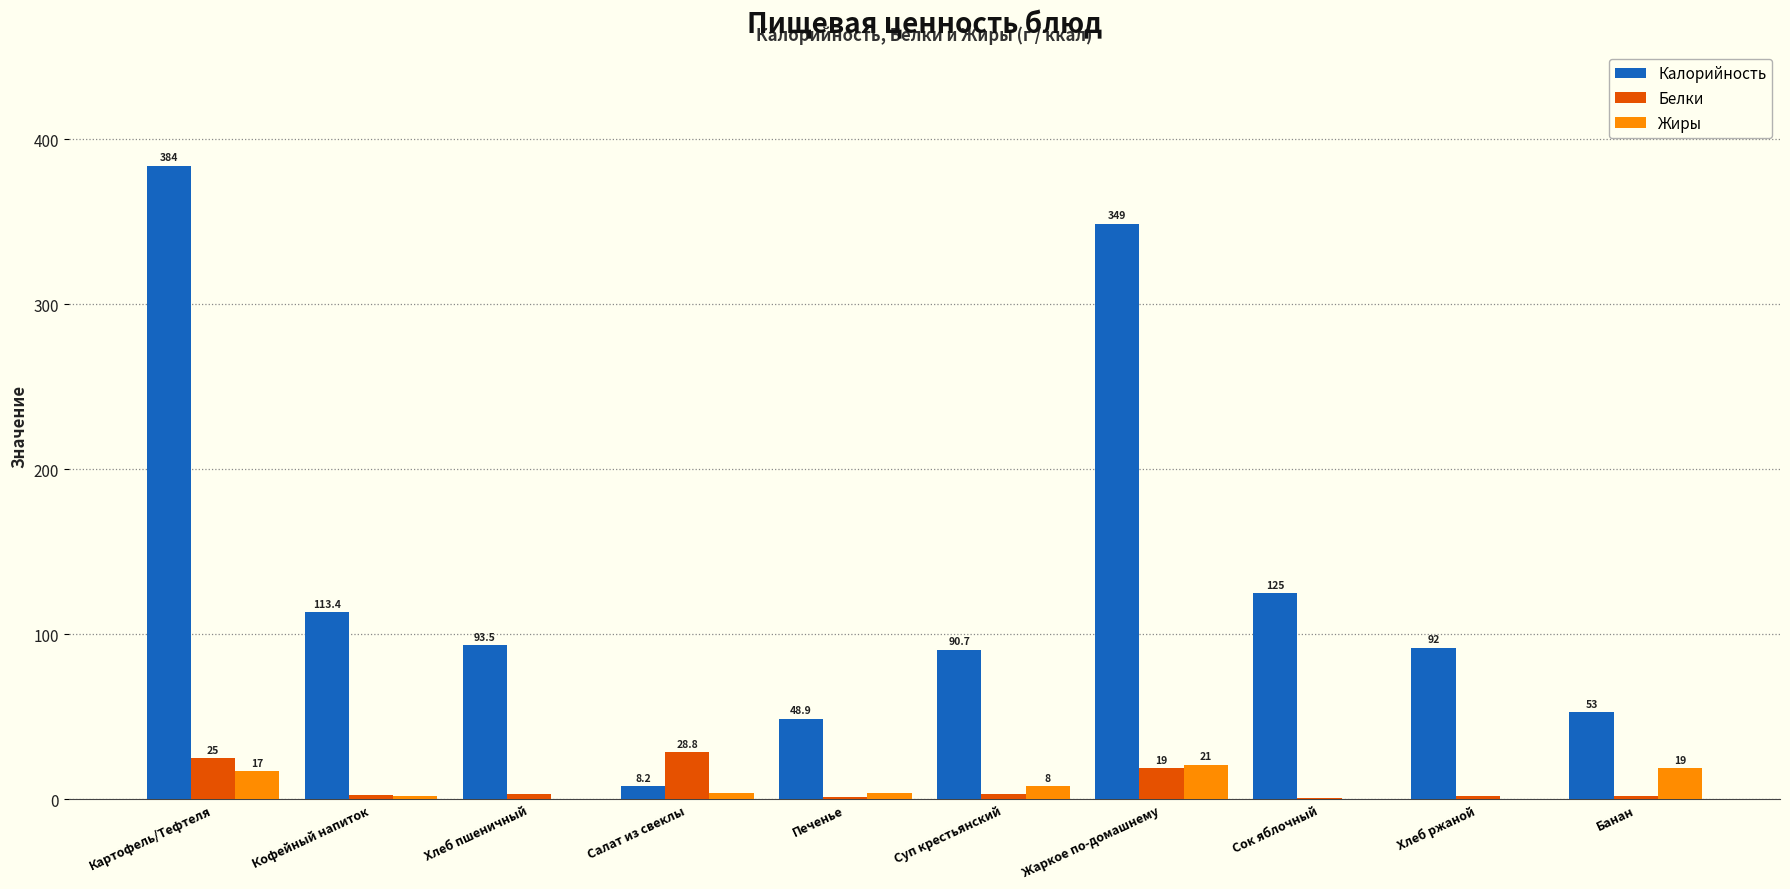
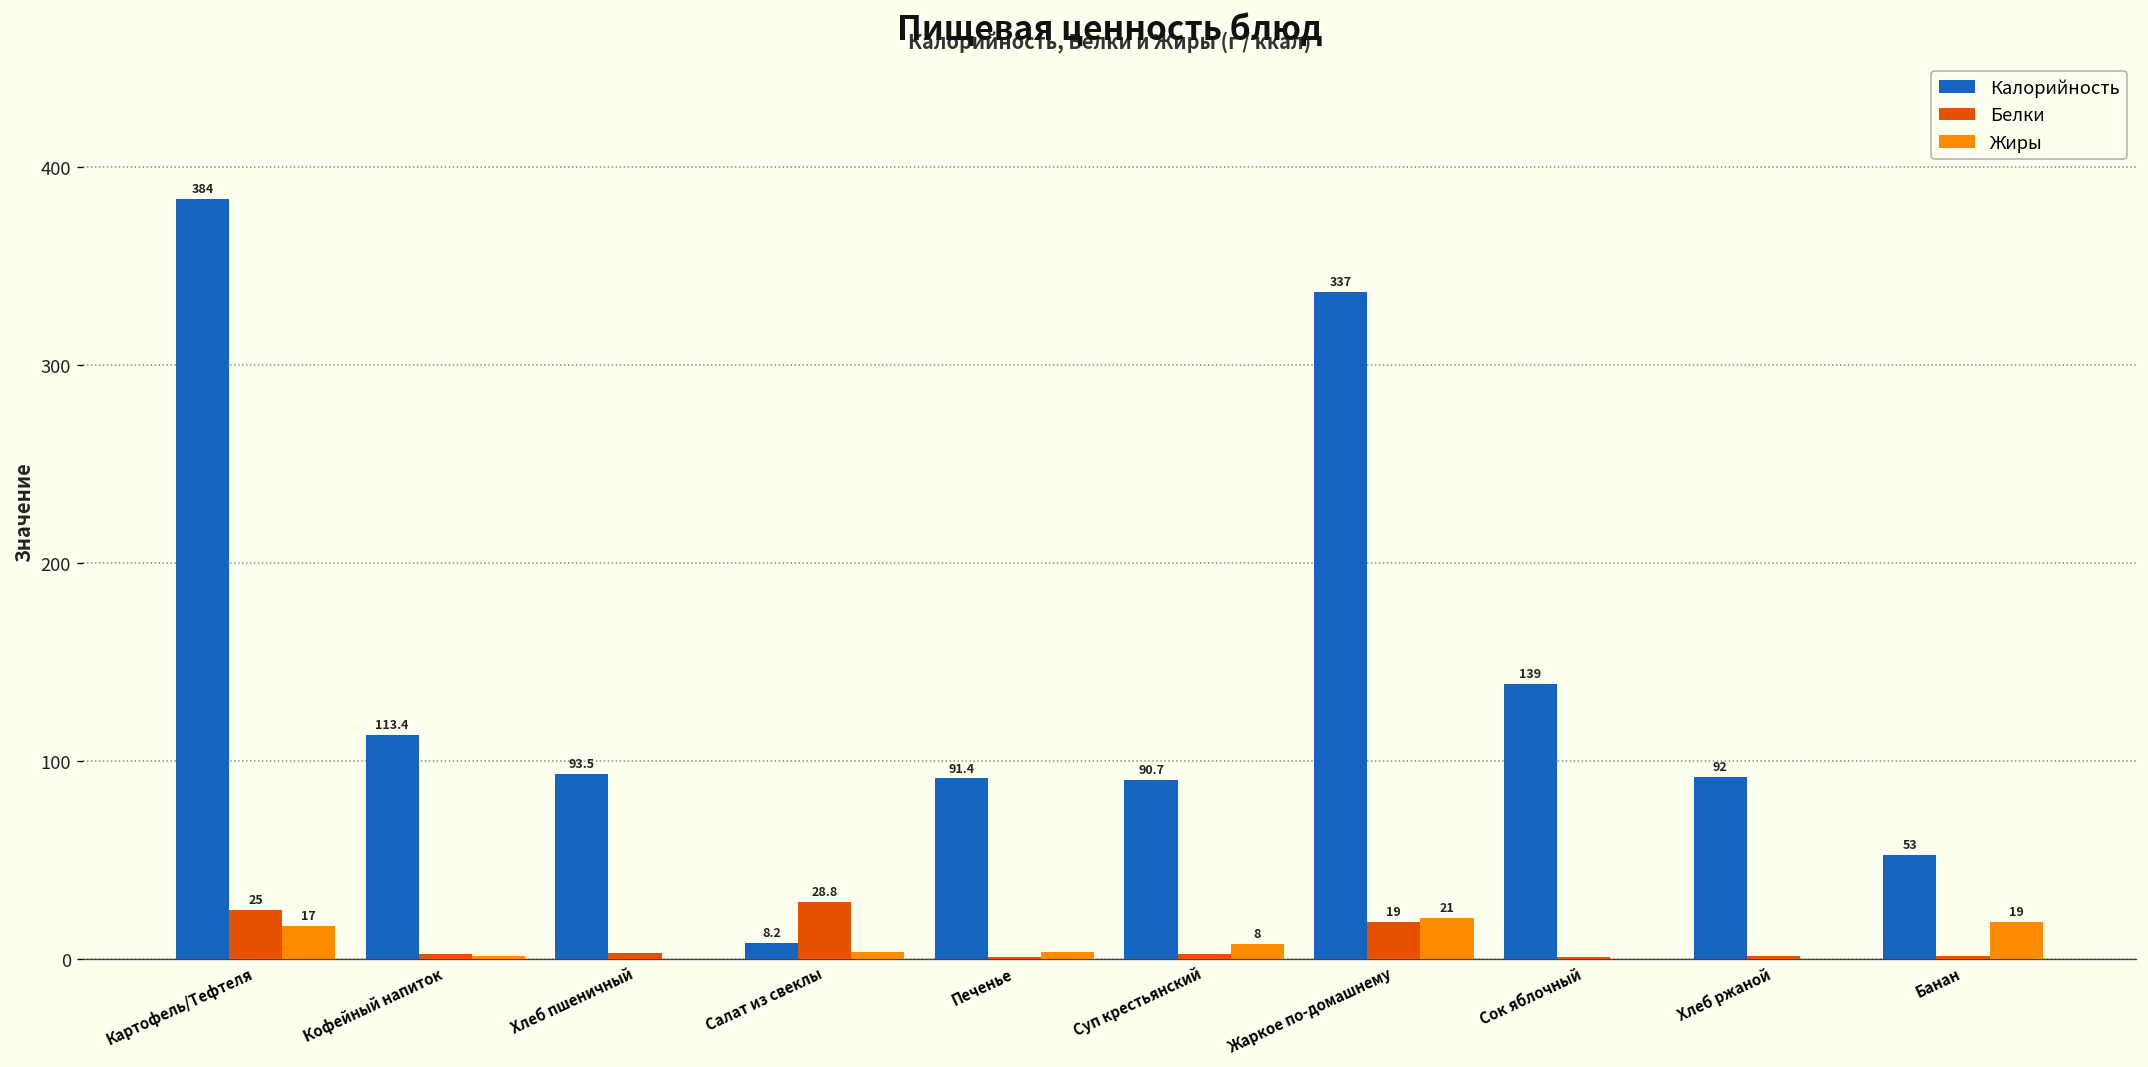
Калорийность, Печенье: 48.9 -> 91.4
Калорийность, Жаркое по-домашнему: 349 -> 337
Калорийность, Сок яблочный: 125 -> 139
